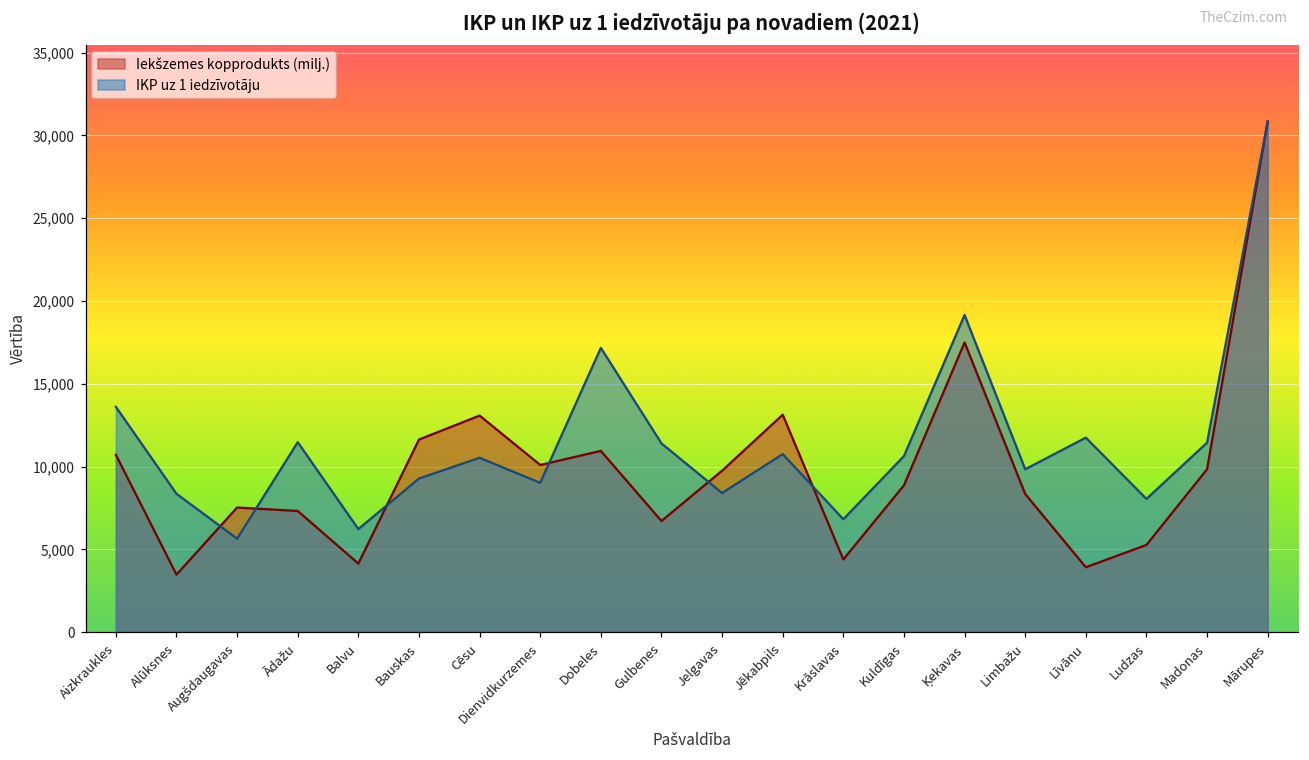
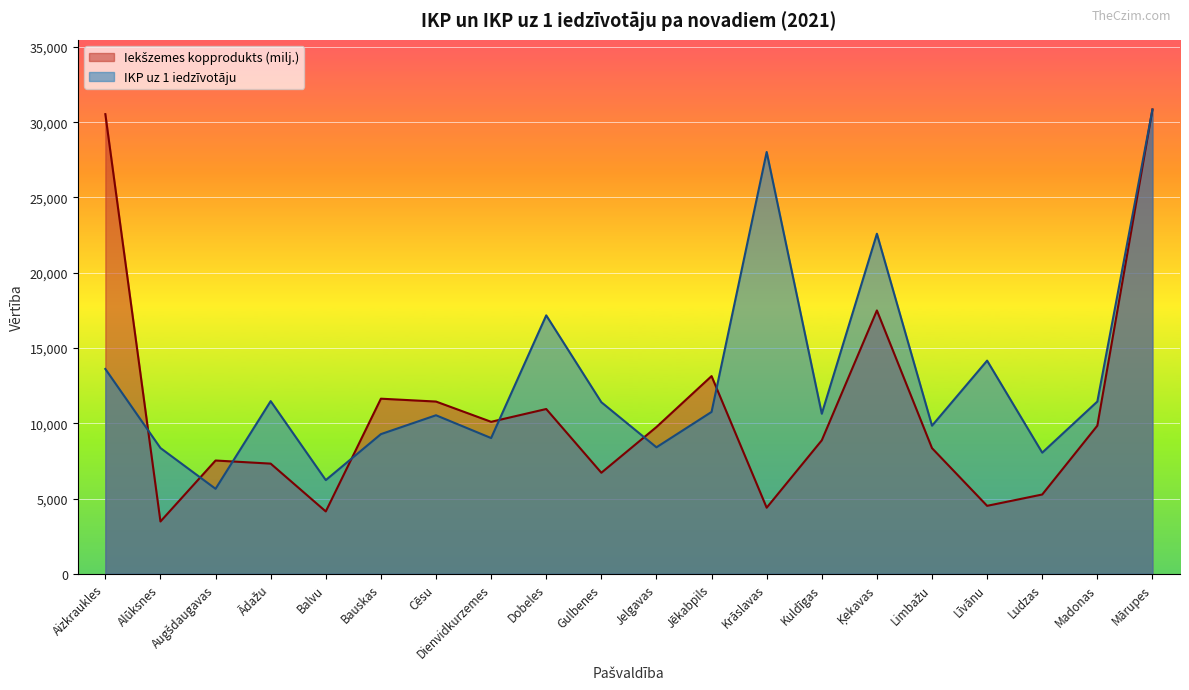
Iekšzemes kopprodukts (milj.), Aizkraukles: 10,700 -> 30,500
Iekšzemes kopprodukts (milj.), Cēsu: 13,100 -> 11,400
IKP uz 1 iedzīvotāju, Krāslavas: 6,800 -> 28,000
IKP uz 1 iedzīvotāju, Ķekavas: 19,200 -> 22,600
Iekšzemes kopprodukts (milj.), Līvānu: 3,900 -> 4,500
IKP uz 1 iedzīvotāju, Līvānu: 11,700 -> 14,200
